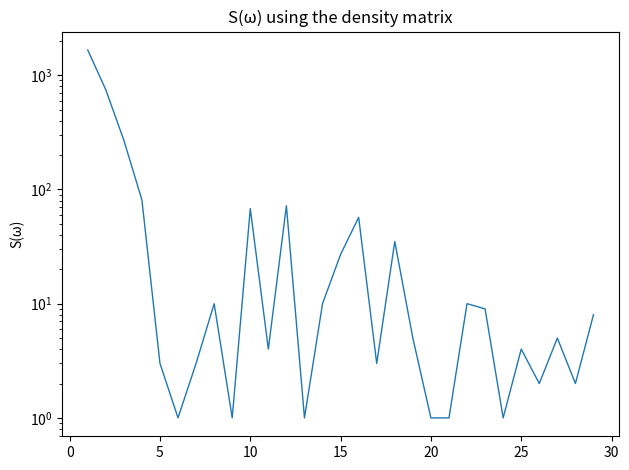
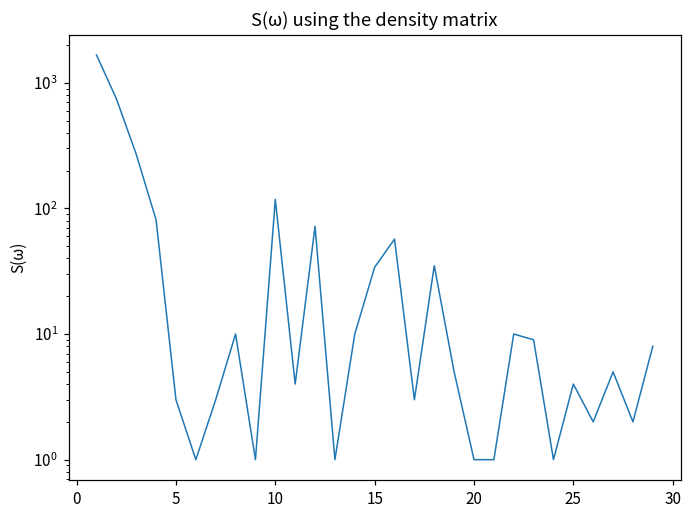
10: 70 -> 120
15: 27 -> 34
